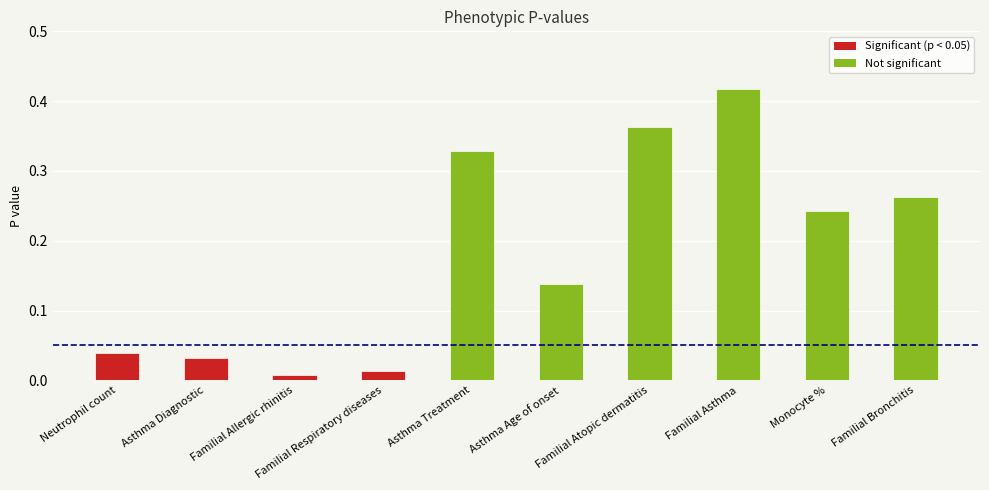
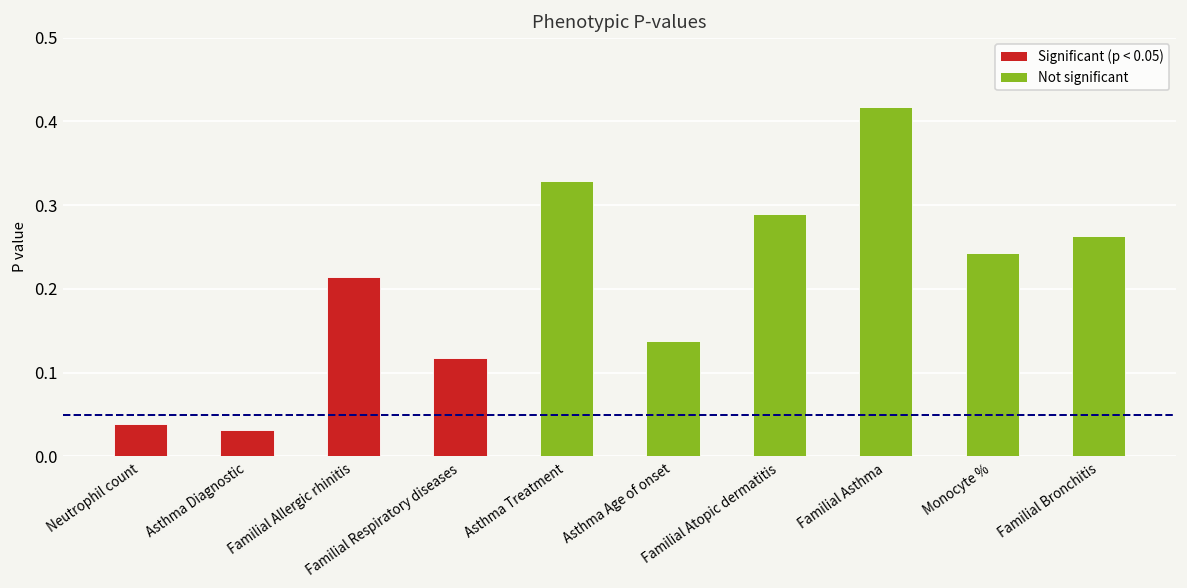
Familial Allergic rhinitis: 0.01 -> 0.21
Familial Respiratory diseases: 0.01 -> 0.12
Familial Atopic dermatitis: 0.36 -> 0.29
